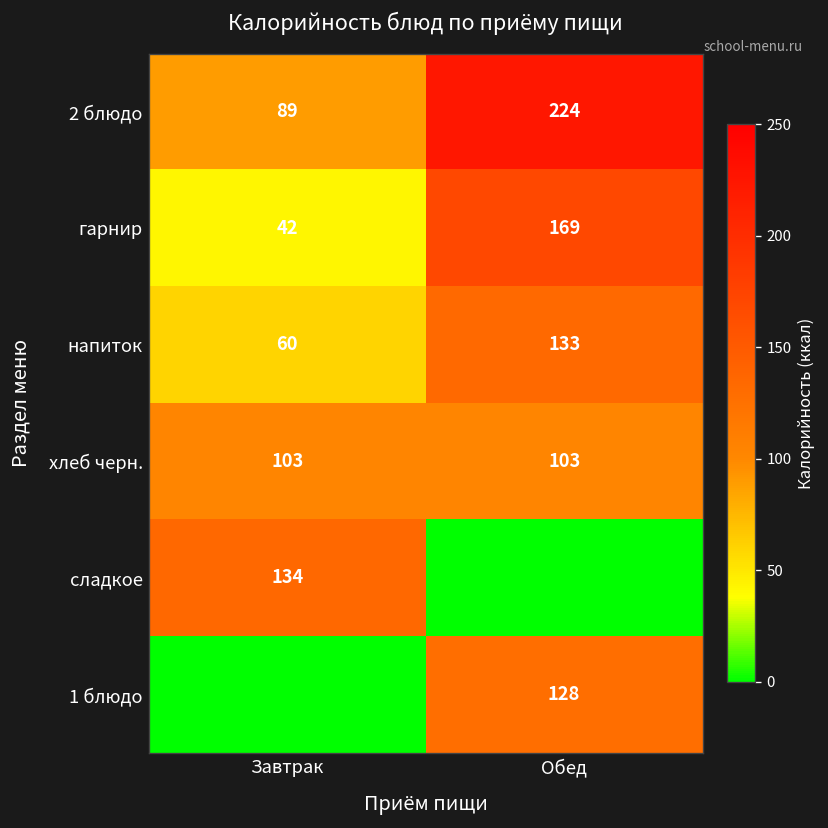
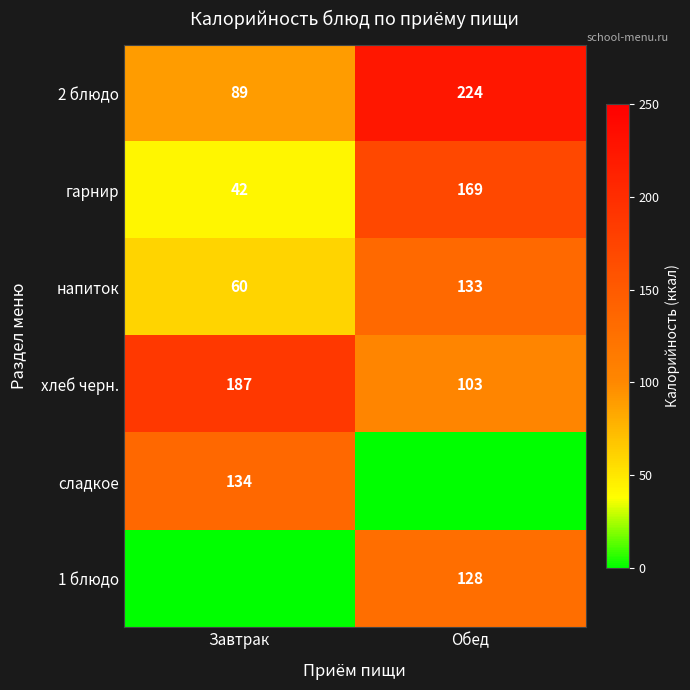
хлеб черн., Завтрак: 103 -> 187
